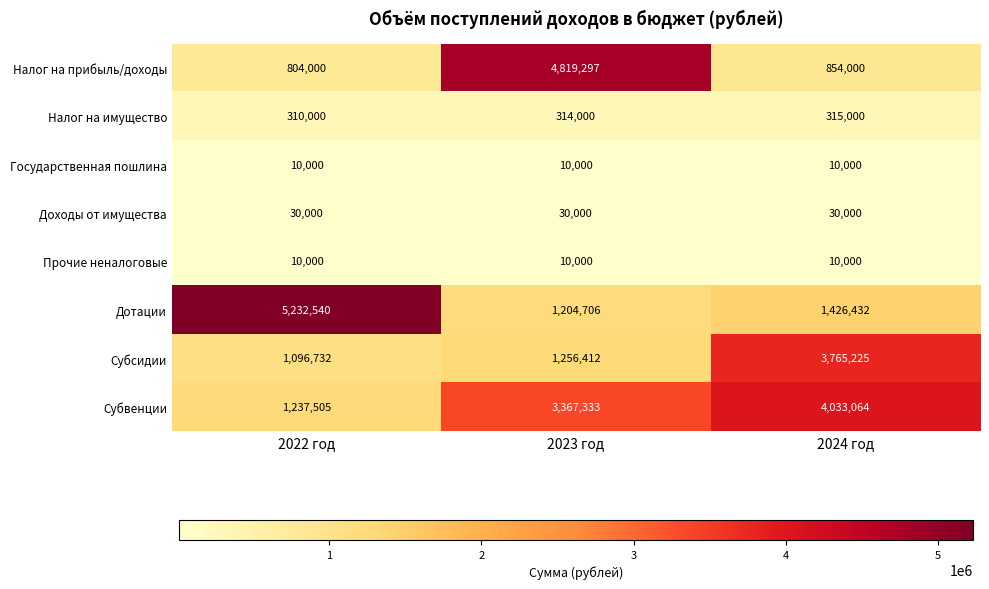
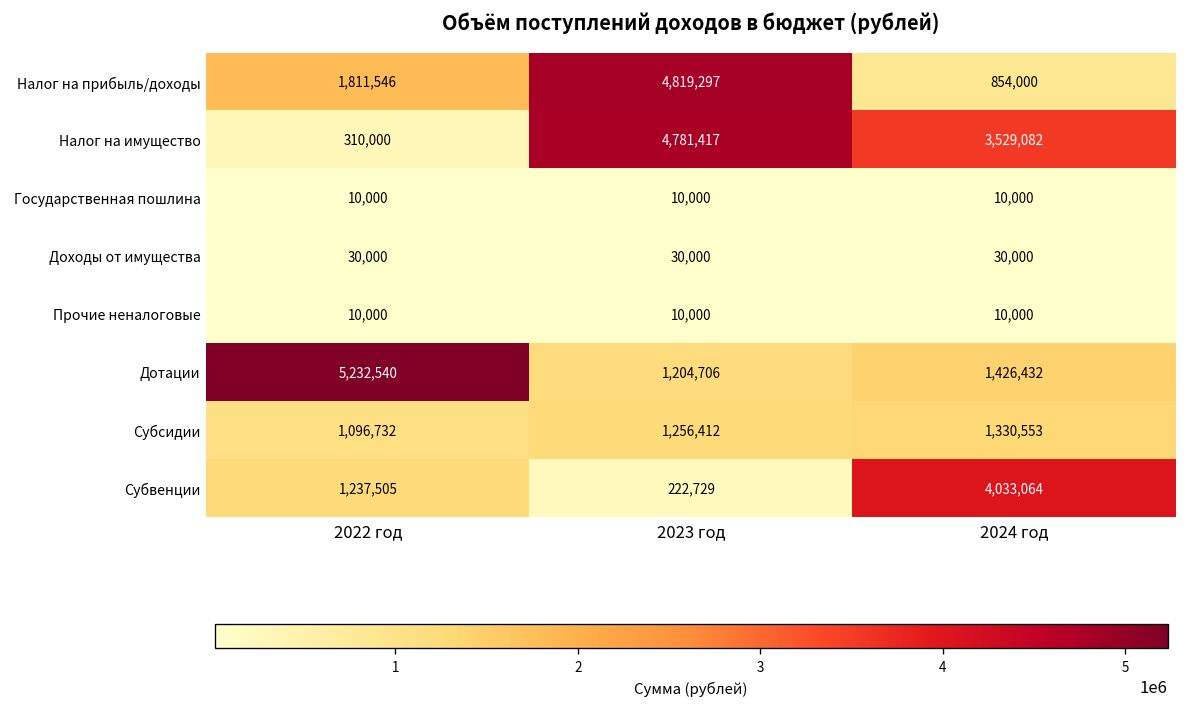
Налог на прибыль/доходы, 2022 год: 804,000 -> 1,811,546
Налог на имущество, 2023 год: 314,000 -> 4,781,417
Налог на имущество, 2024 год: 315,000 -> 3,529,082
Субсидии, 2024 год: 3,765,225 -> 1,330,553
Субвенции, 2023 год: 3,367,333 -> 222,729
